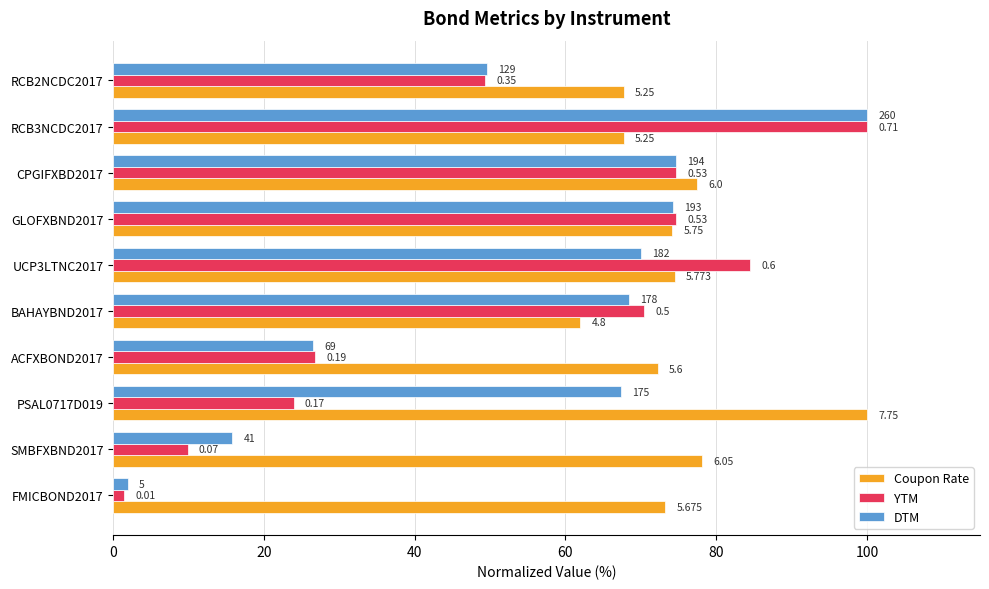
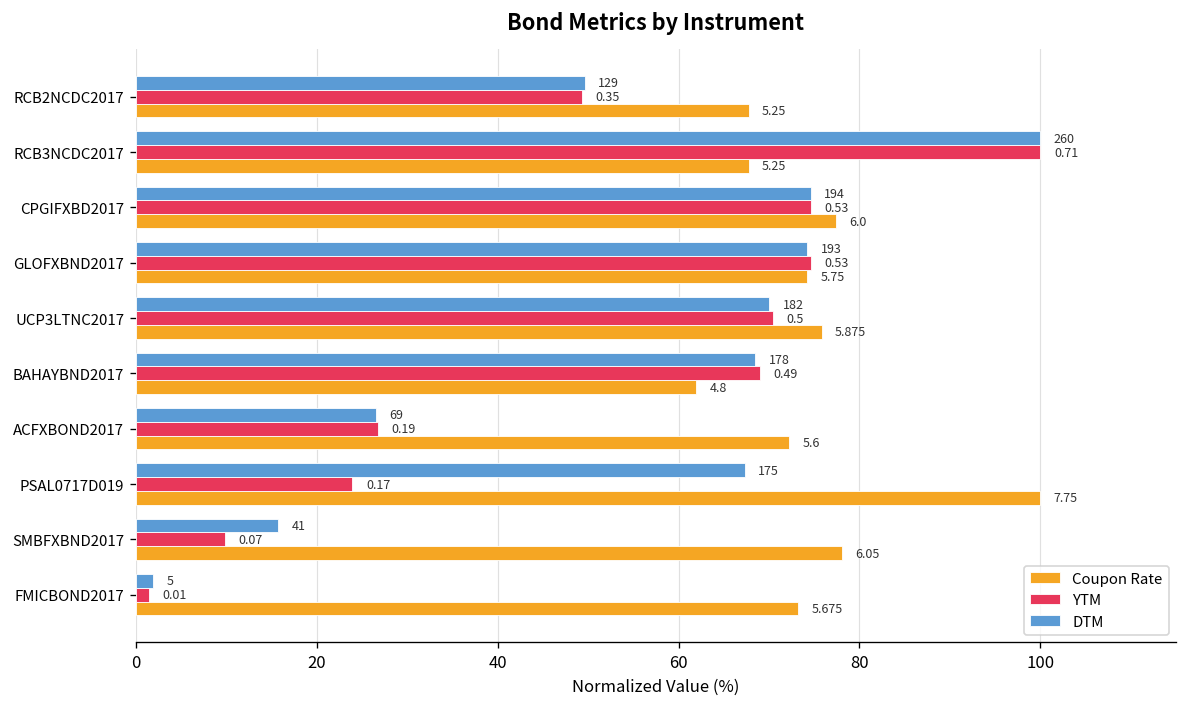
YTM, UCP3LTNC2017: 0.6 -> 0.5
Coupon Rate, UCP3LTNC2017: 5.773 -> 5.875
YTM, BAHAYBND2017: 0.5 -> 0.49
